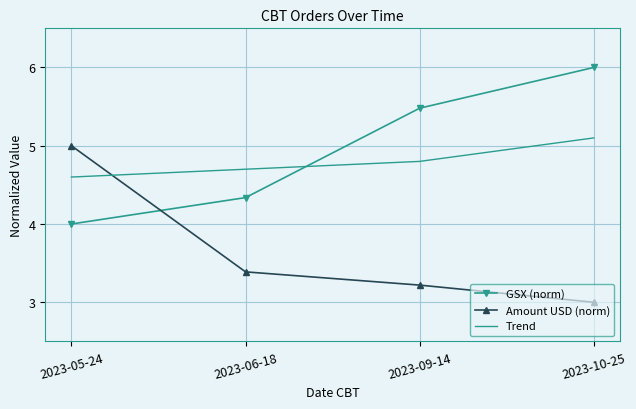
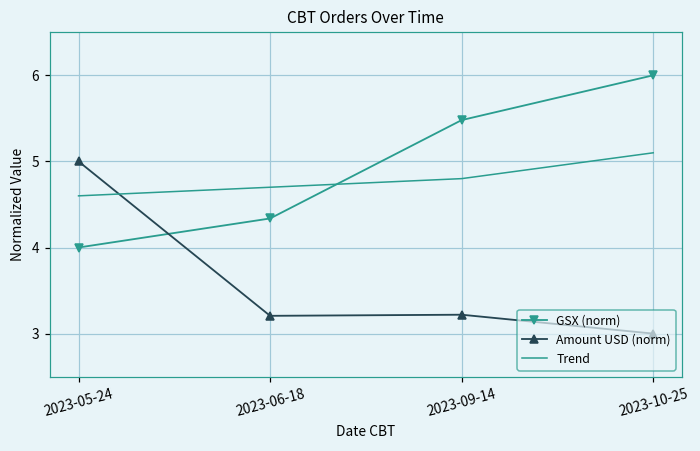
Amount USD (norm), 2023-06-18: 3.4 -> 3.2
